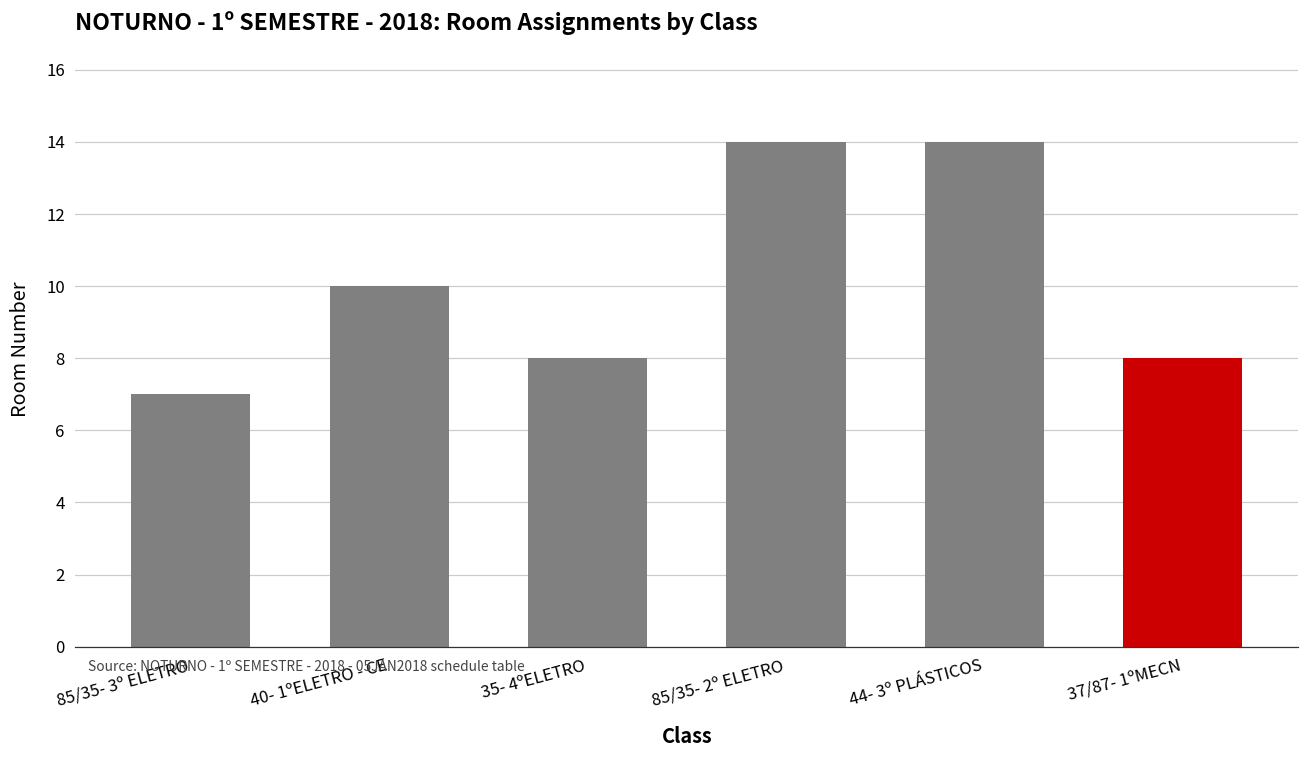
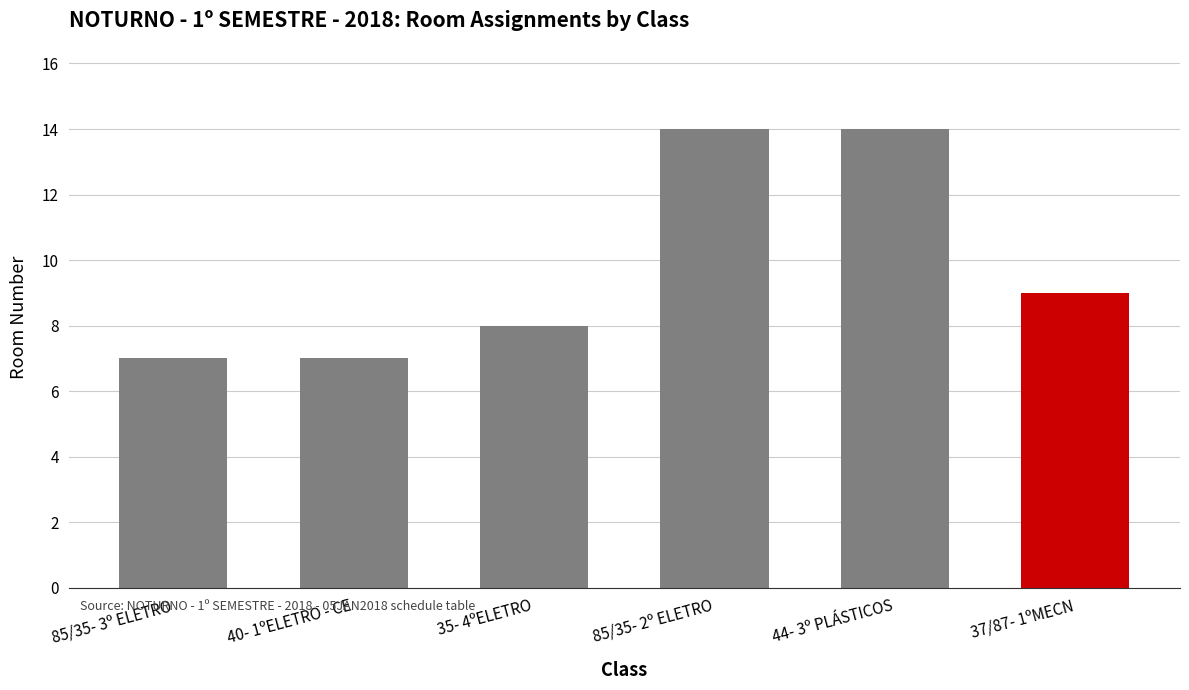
40- 1ºELETRO - CE: 10 -> 7
37/87- 1ºMECN: 8 -> 9
